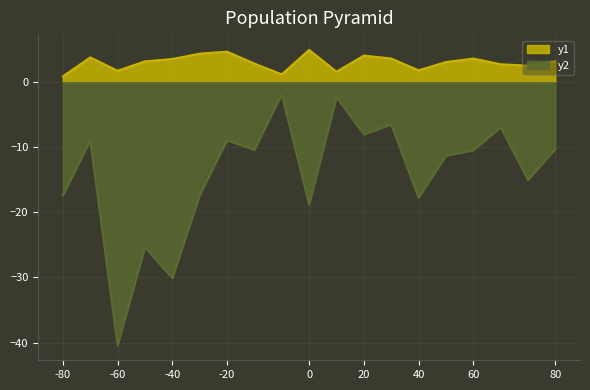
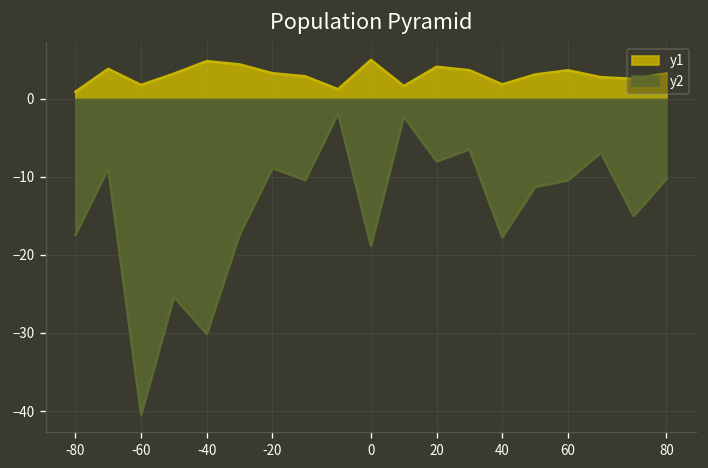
y1, -40: 4 -> 5
y1, -20: 5 -> 3
